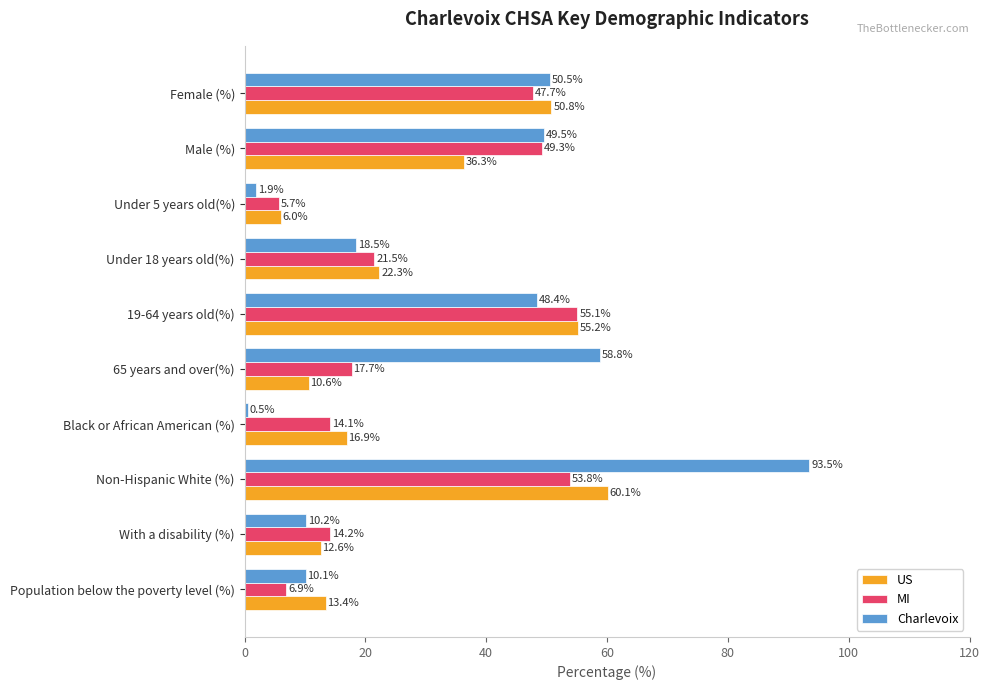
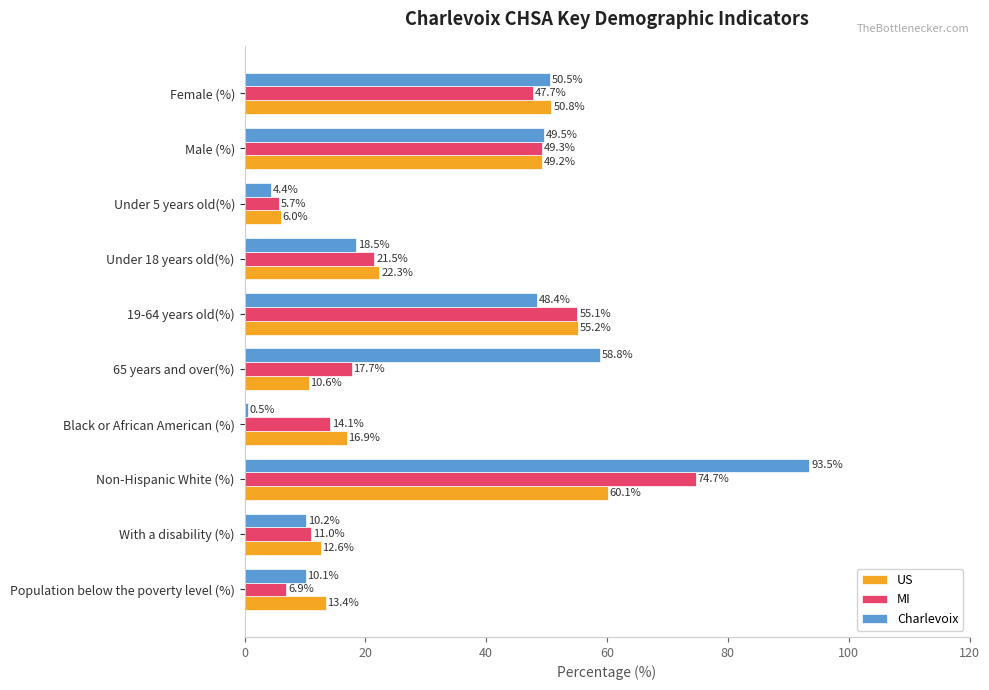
US, Male (%): 36.3% -> 49.2%
Charlevoix, Under 5 years old(%): 1.9% -> 4.4%
MI, Non-Hispanic White (%): 53.8% -> 74.7%
MI, With a disability (%): 14.2% -> 11.0%
